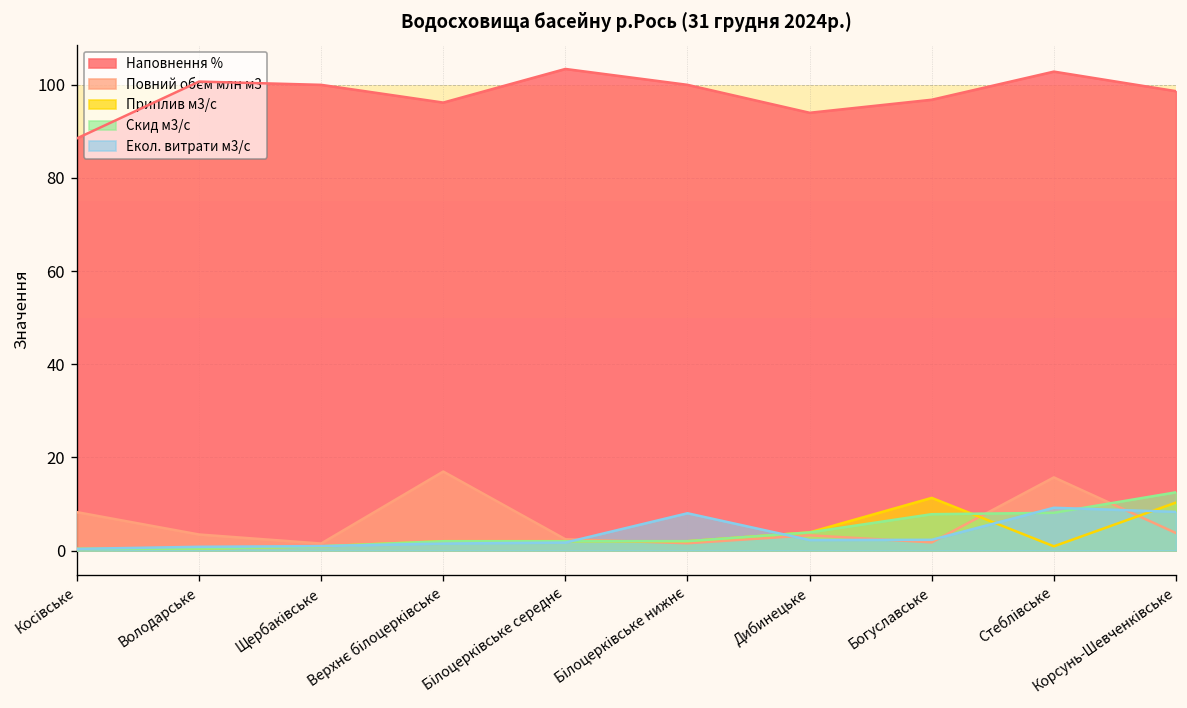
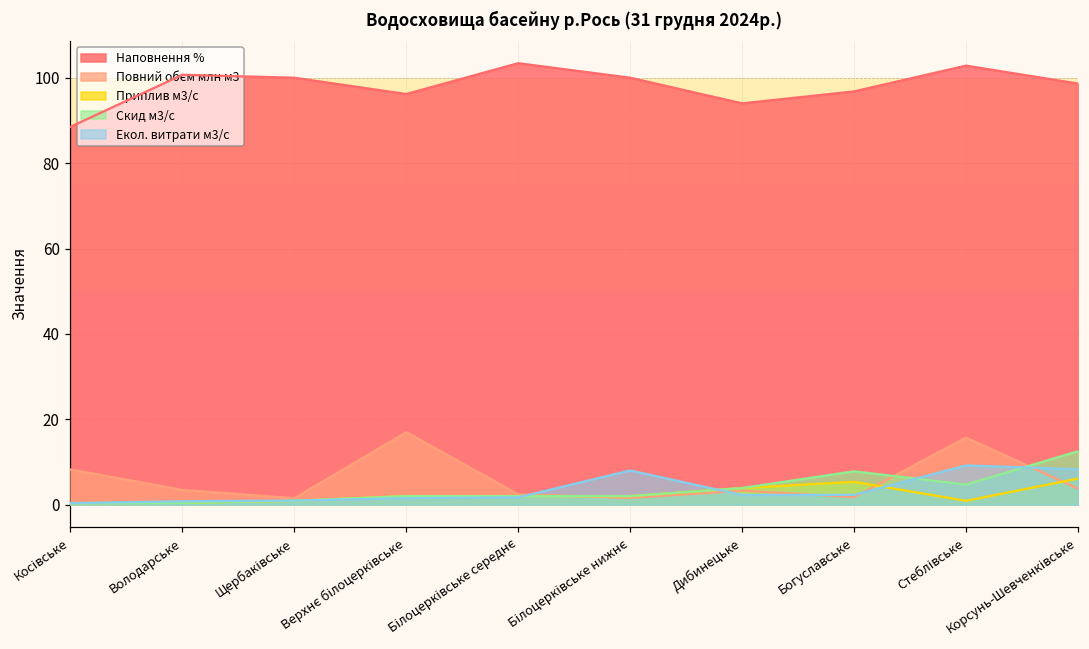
Приплив м3/с, Богуславське: 11 -> 5
Скид м3/с, Стеблівське: 8 -> 5
Приплив м3/с, Корсунь-Шевченківське: 10 -> 6
